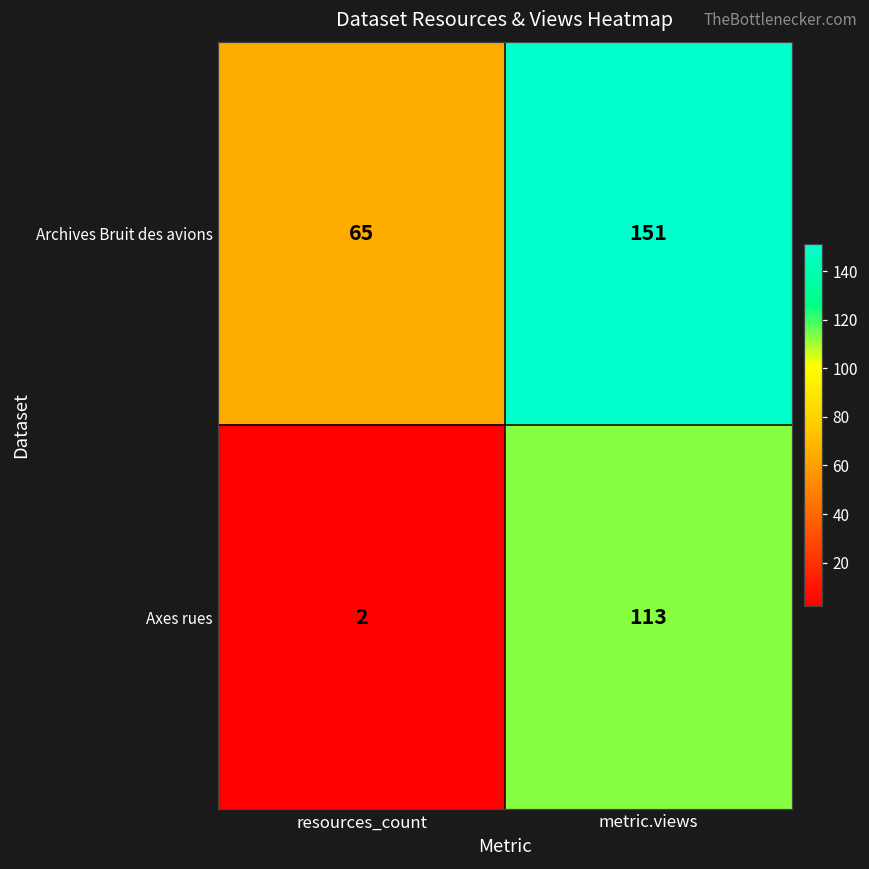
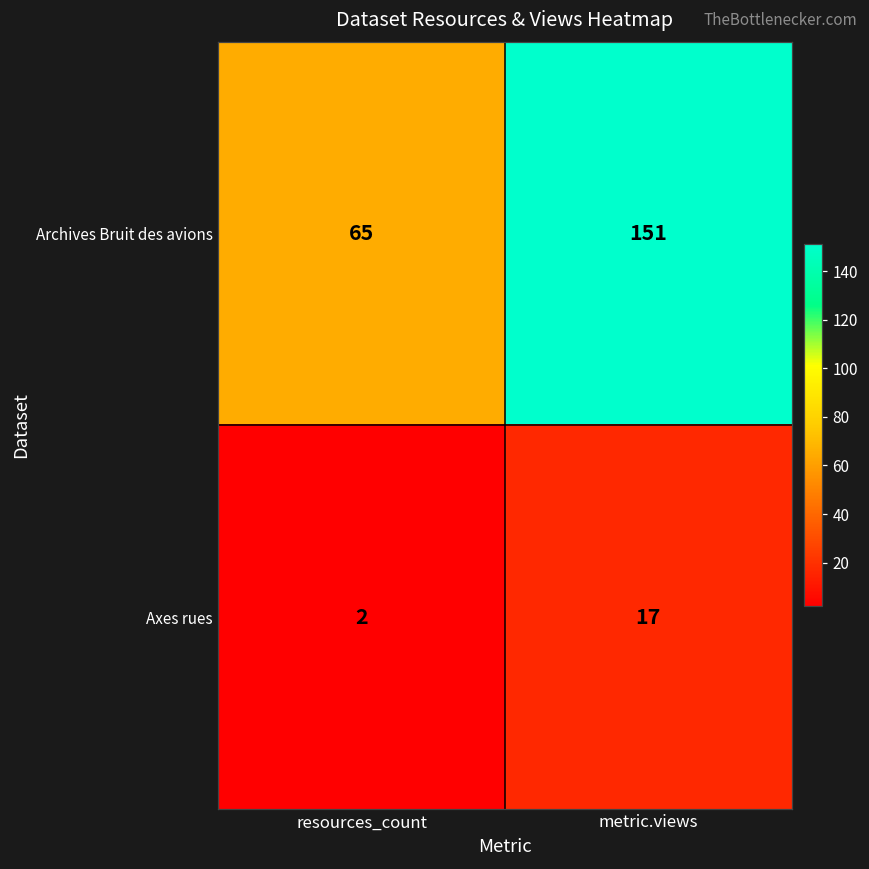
Axes rues, metric.views: 113 -> 17
